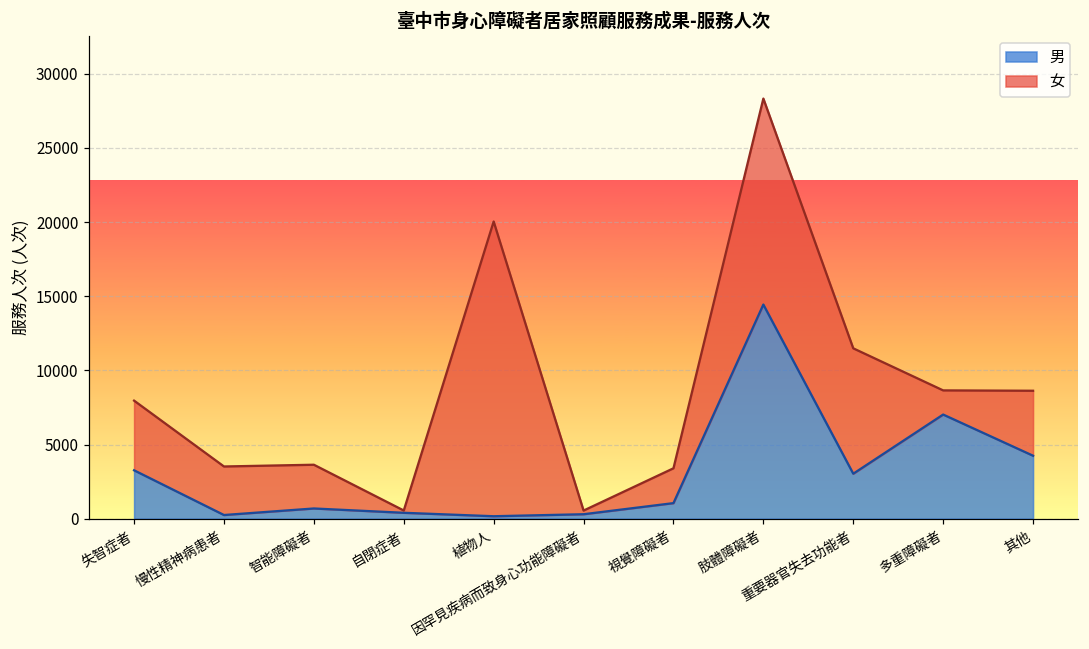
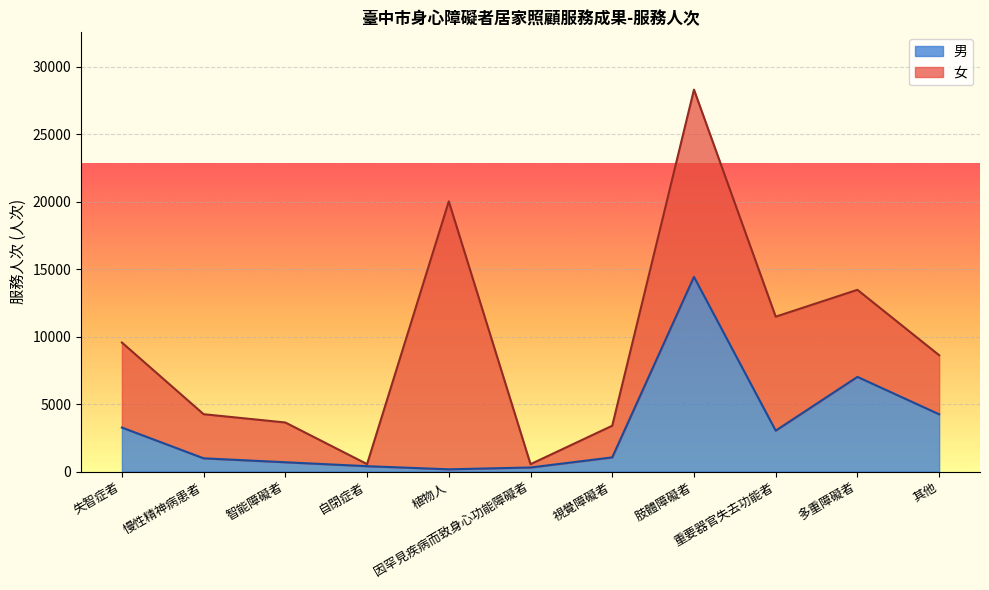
女, 失智症者: 4700 -> 6300
男, 慢性精神病患者: 200 -> 1000
女, 多重障礙者: 1600 -> 6500
